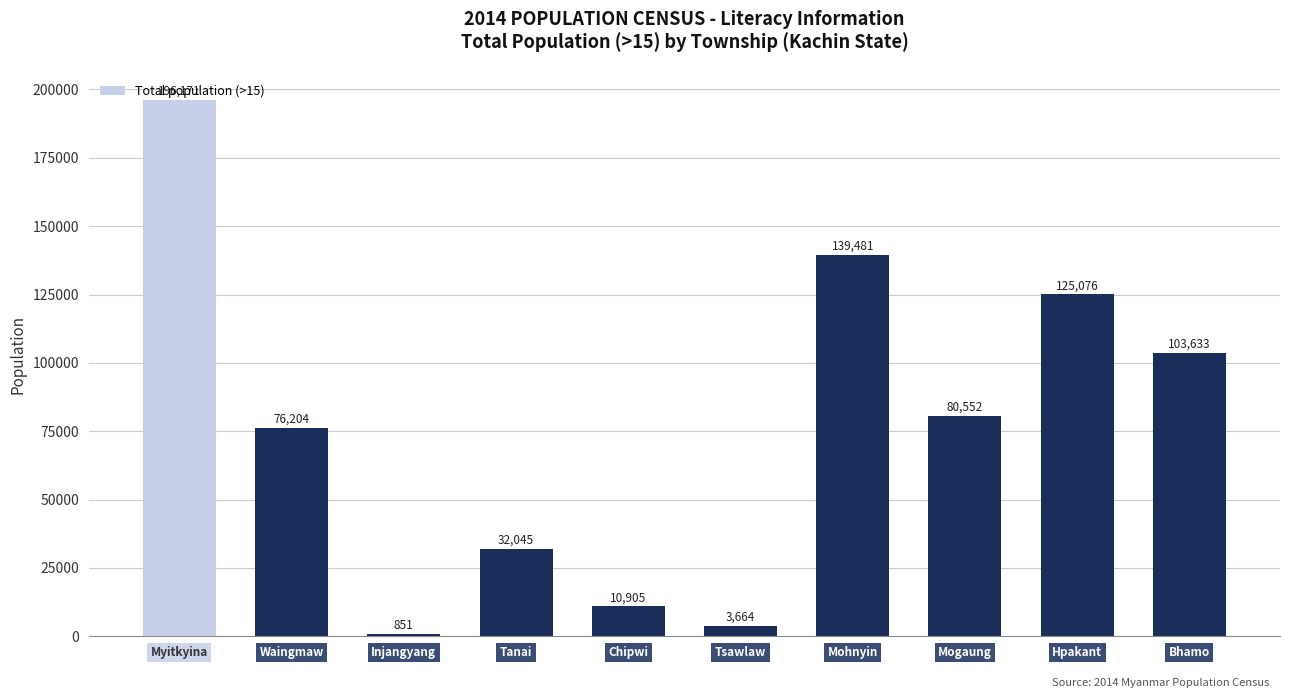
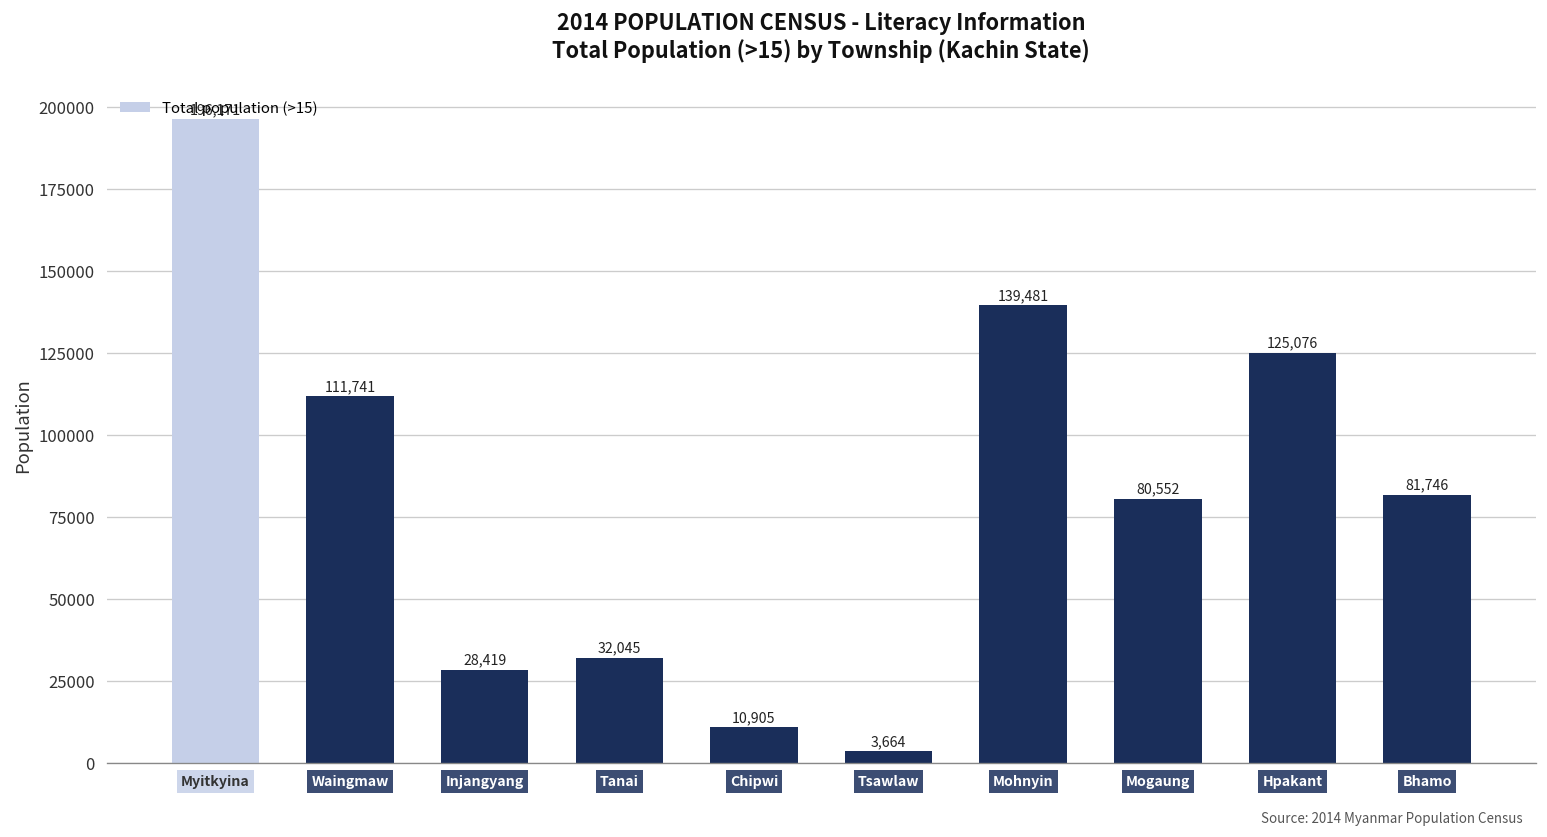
Waingmaw: 76,204 -> 111,741
Injangyang: 851 -> 28,419
Bhamo: 103,633 -> 81,746
